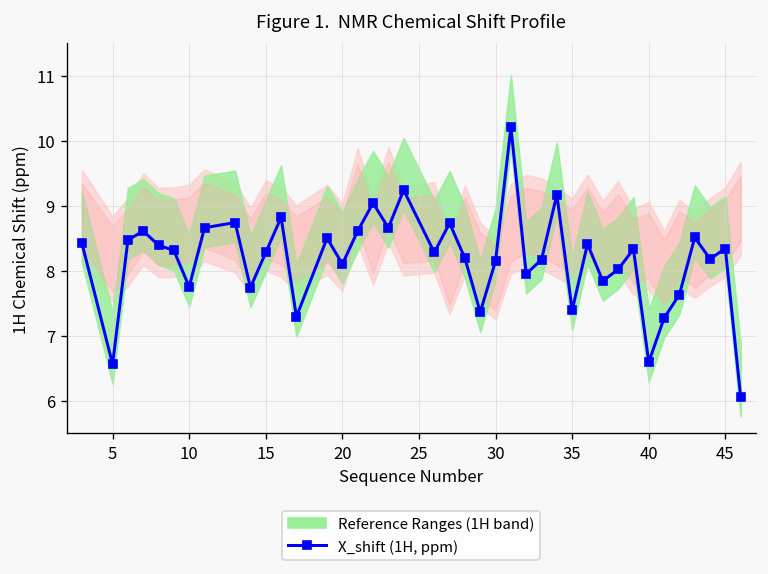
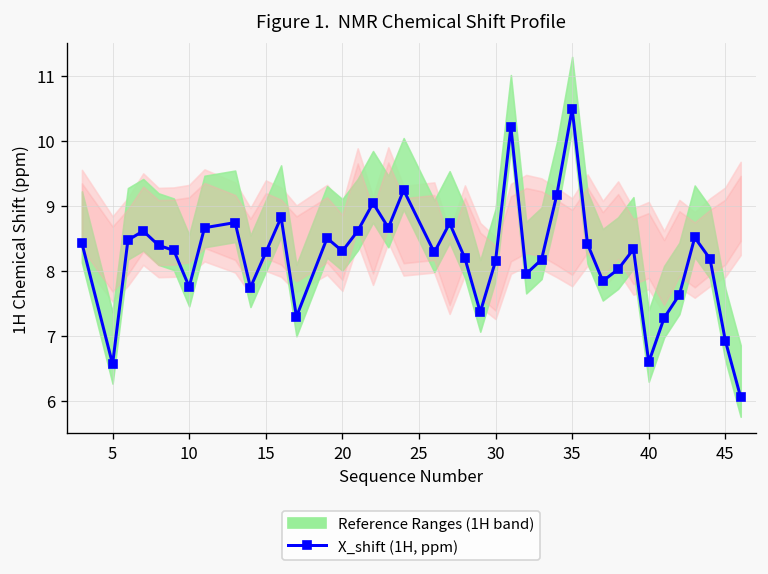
X_shift (1H, ppm), 20: 8.1 -> 8.3
X_shift (1H, ppm), 35: 7.4 -> 10.5
X_shift (1H, ppm), 45: 8.3 -> 6.9
